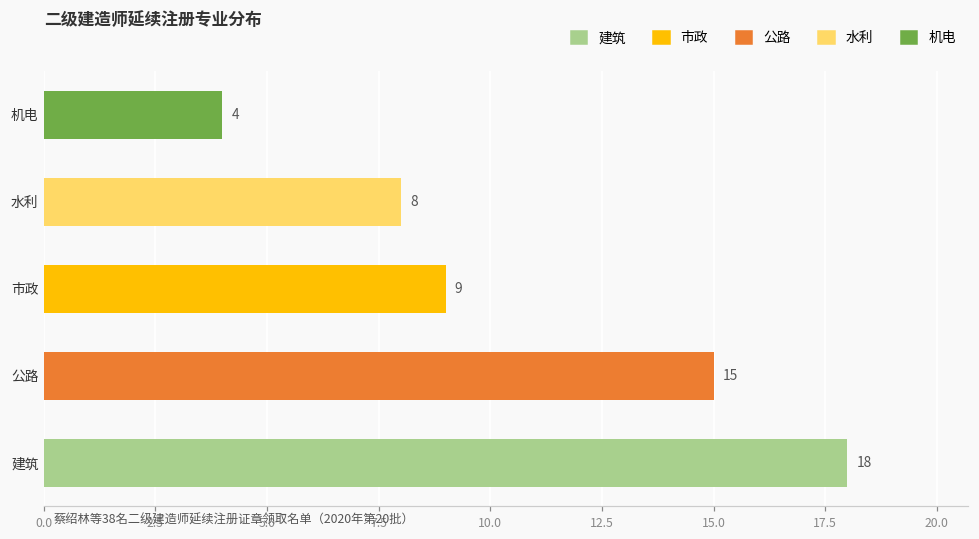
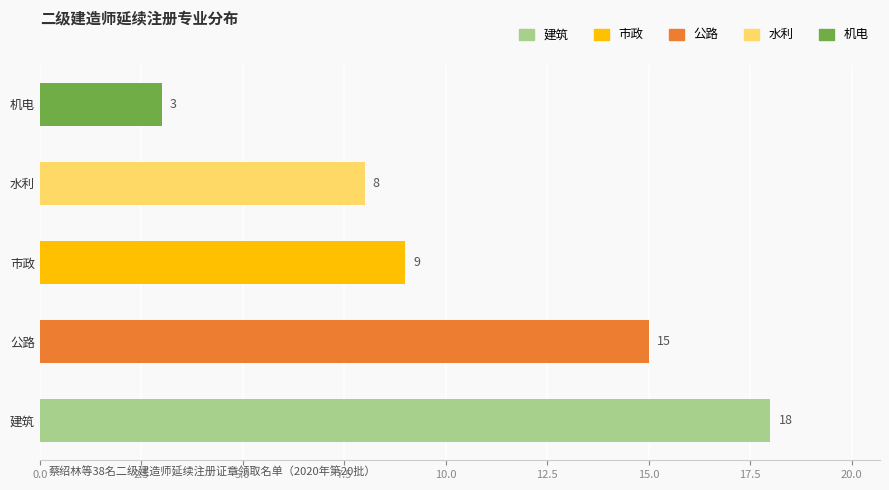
机电, 机电: 4 -> 3
